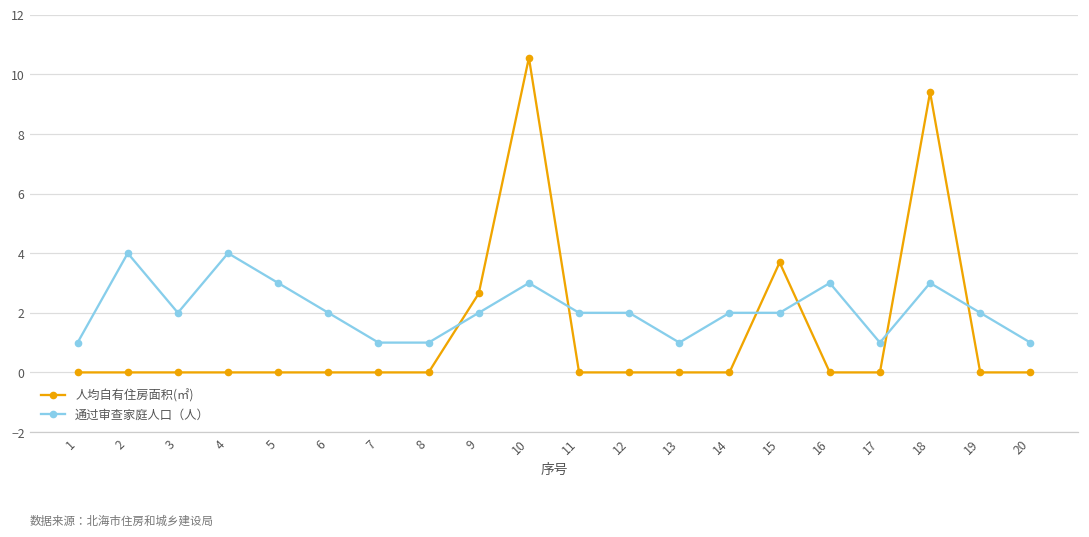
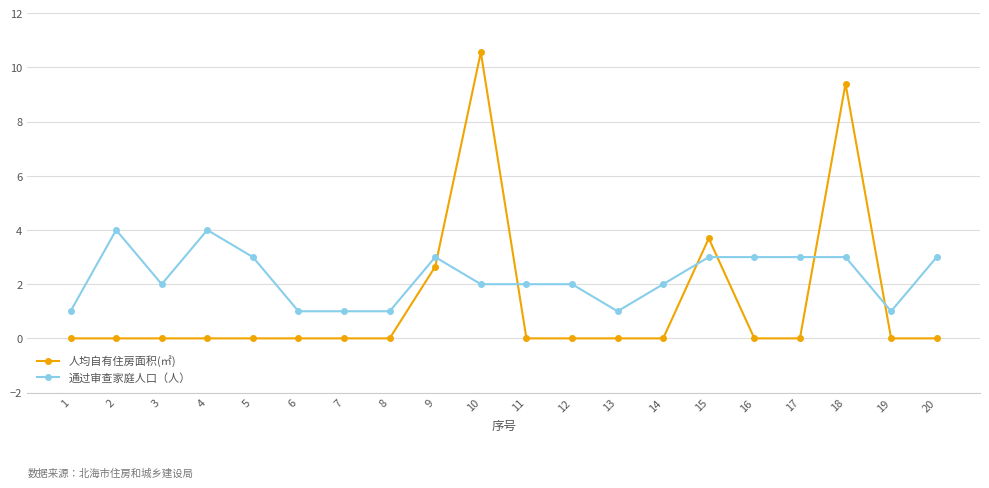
通过审查家庭人口（人）, 6: 2 -> 1
通过审查家庭人口（人）, 9: 2 -> 3
通过审查家庭人口（人）, 10: 3 -> 2
通过审查家庭人口（人）, 15: 2 -> 3
通过审查家庭人口（人）, 17: 1 -> 3
通过审查家庭人口（人）, 19: 2 -> 1
通过审查家庭人口（人）, 20: 1 -> 3
